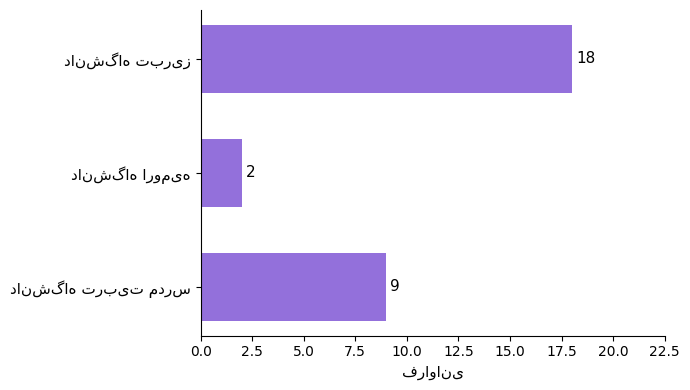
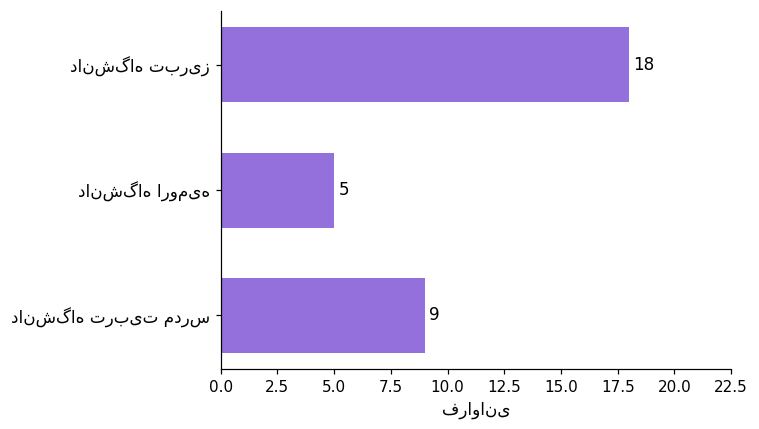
دانشگاه ارومیه: 2 -> 5
